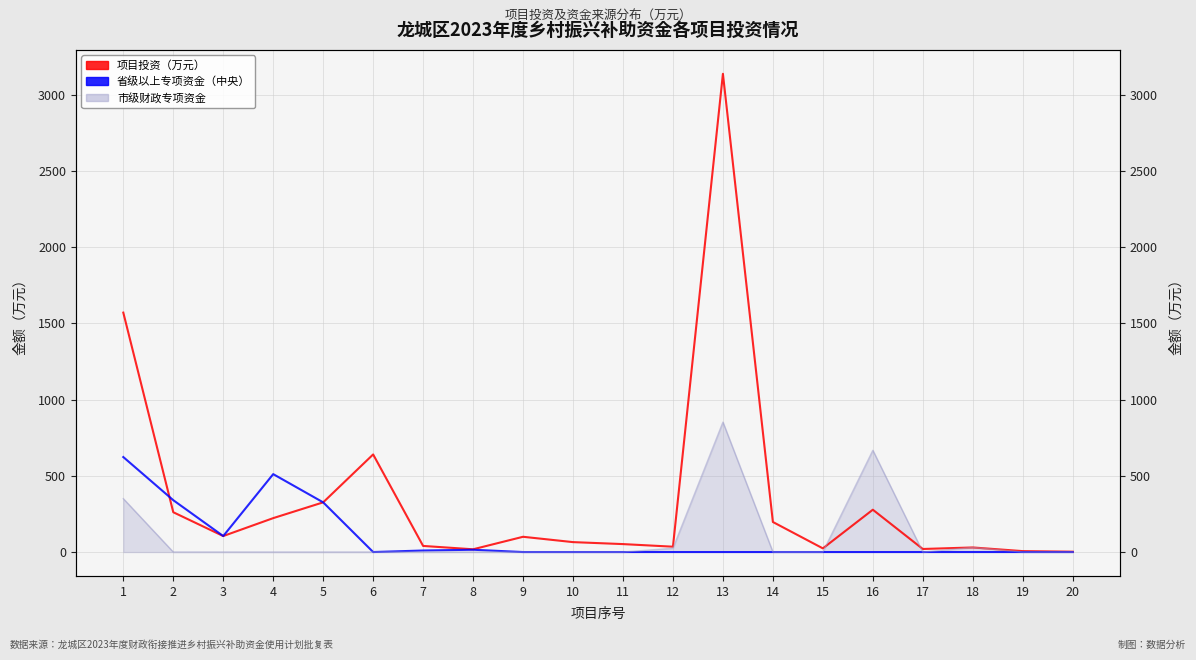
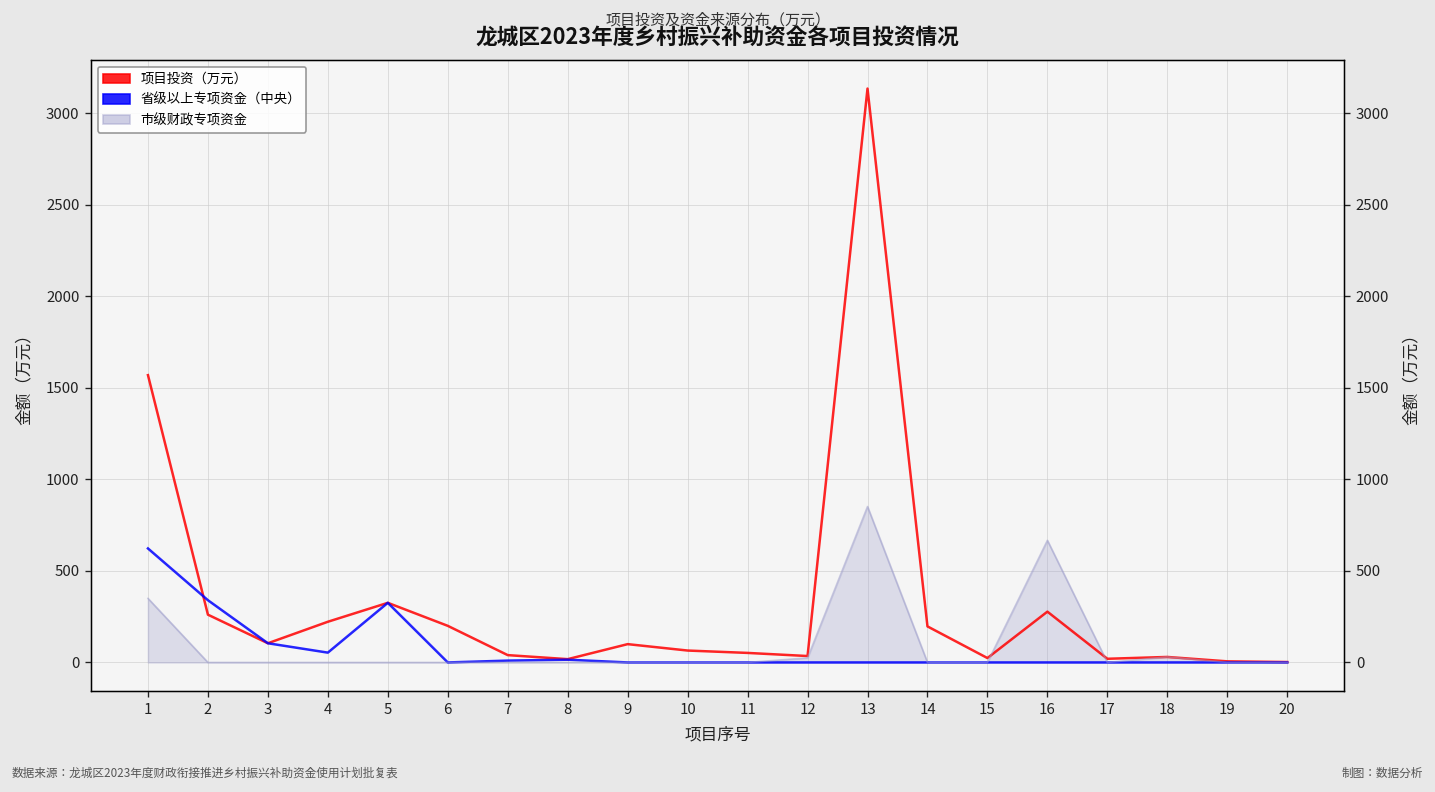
省级以上专项资金（中央）, 4: 510 -> 50
项目投资（万元）, 6: 640 -> 200
